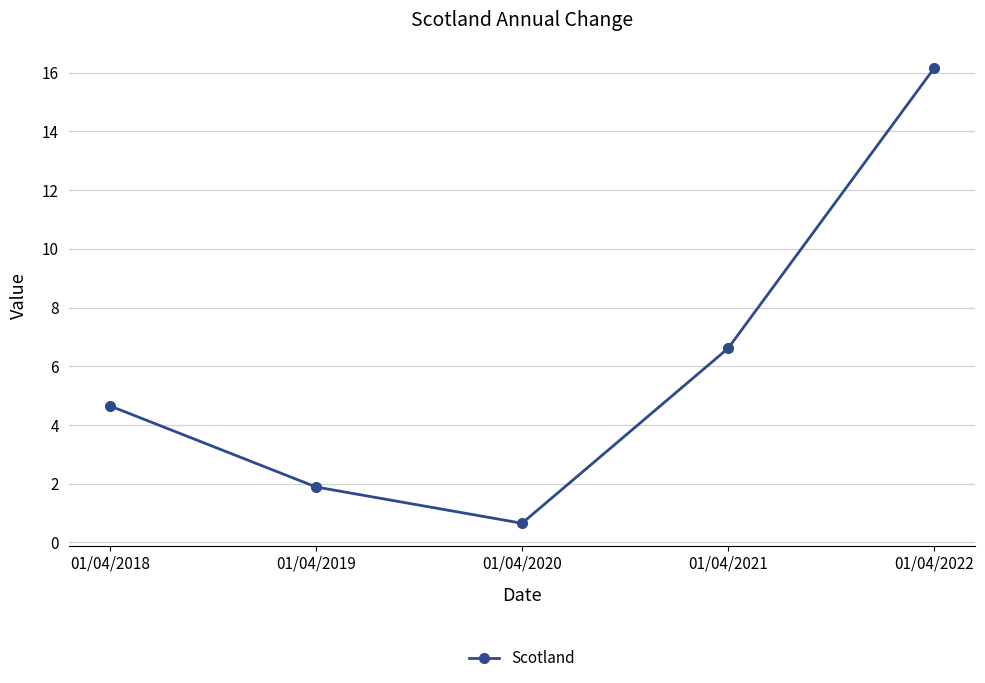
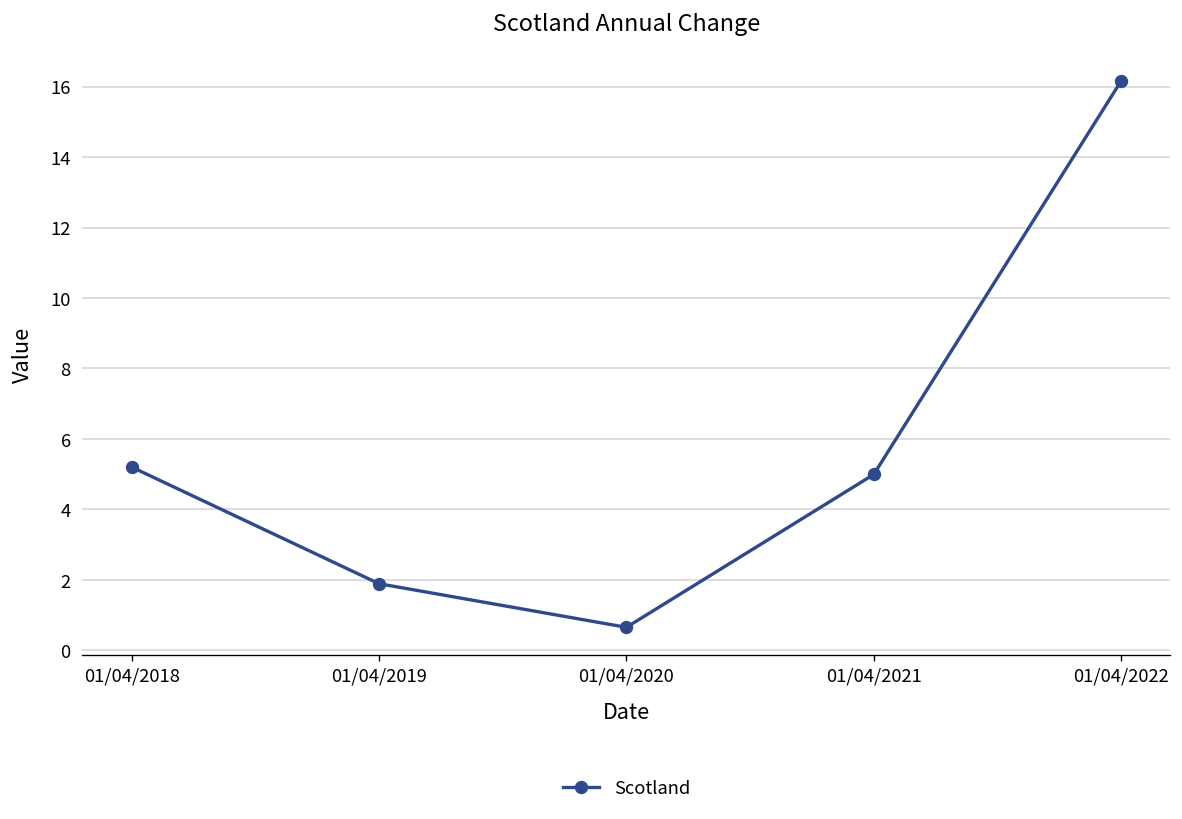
01/04/2018: 4.7 -> 5.2
01/04/2021: 6.6 -> 5.0
